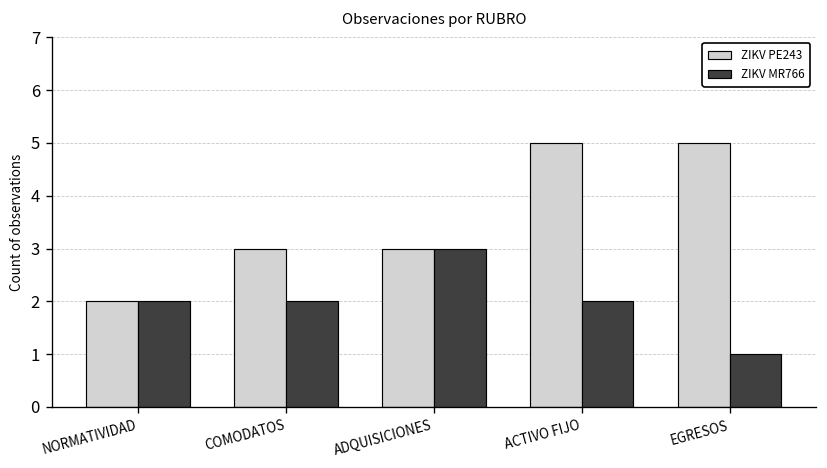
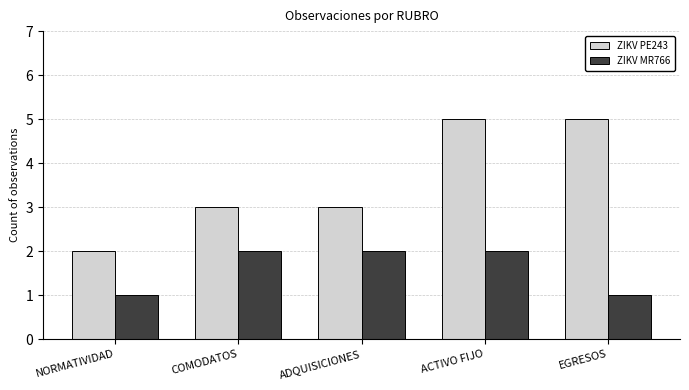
ZIKV MR766, NORMATIVIDAD: 2 -> 1
ZIKV MR766, ADQUISICIONES: 3 -> 2
